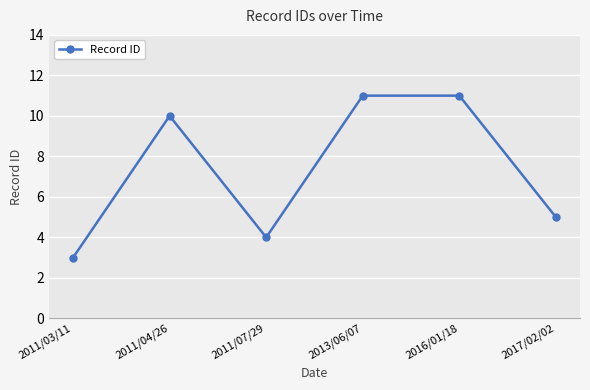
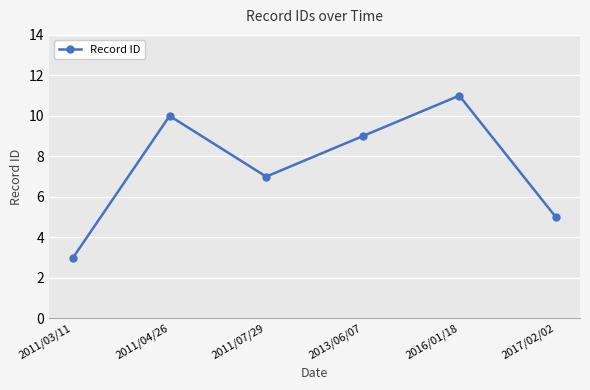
2011/07/29: 4 -> 7
2013/06/07: 11 -> 9
